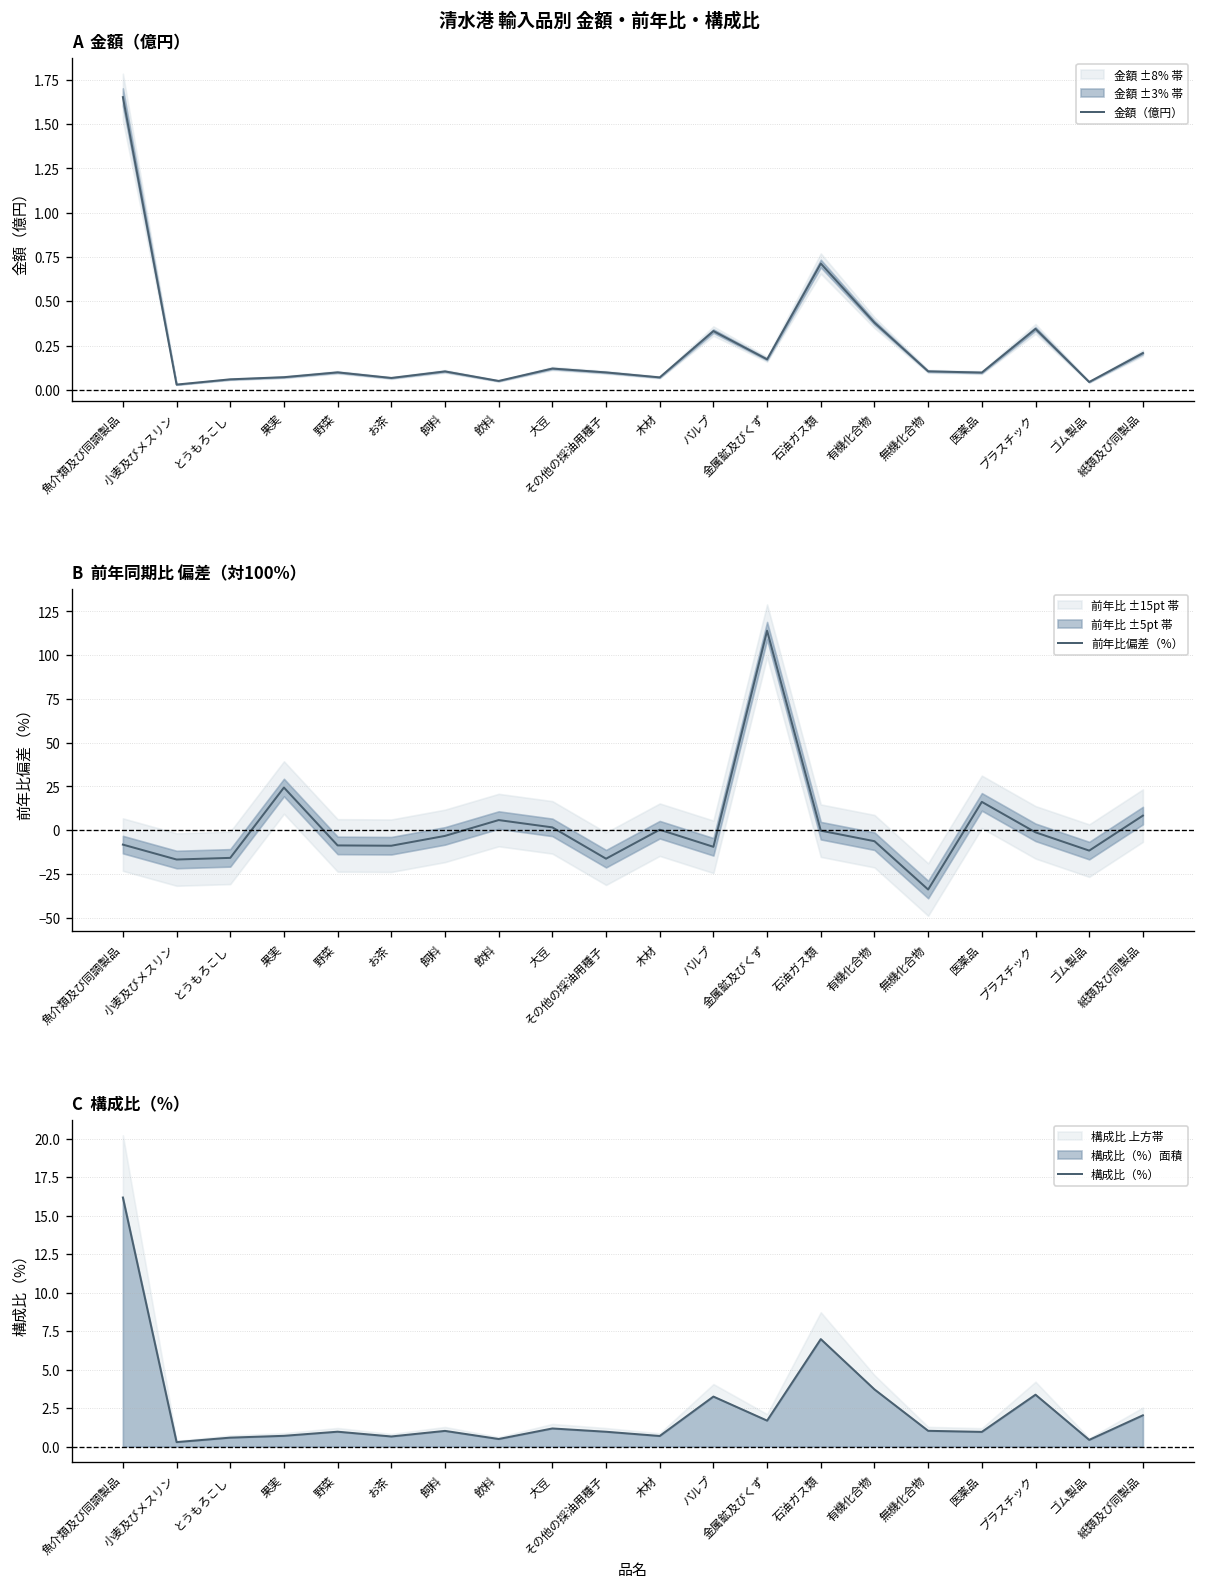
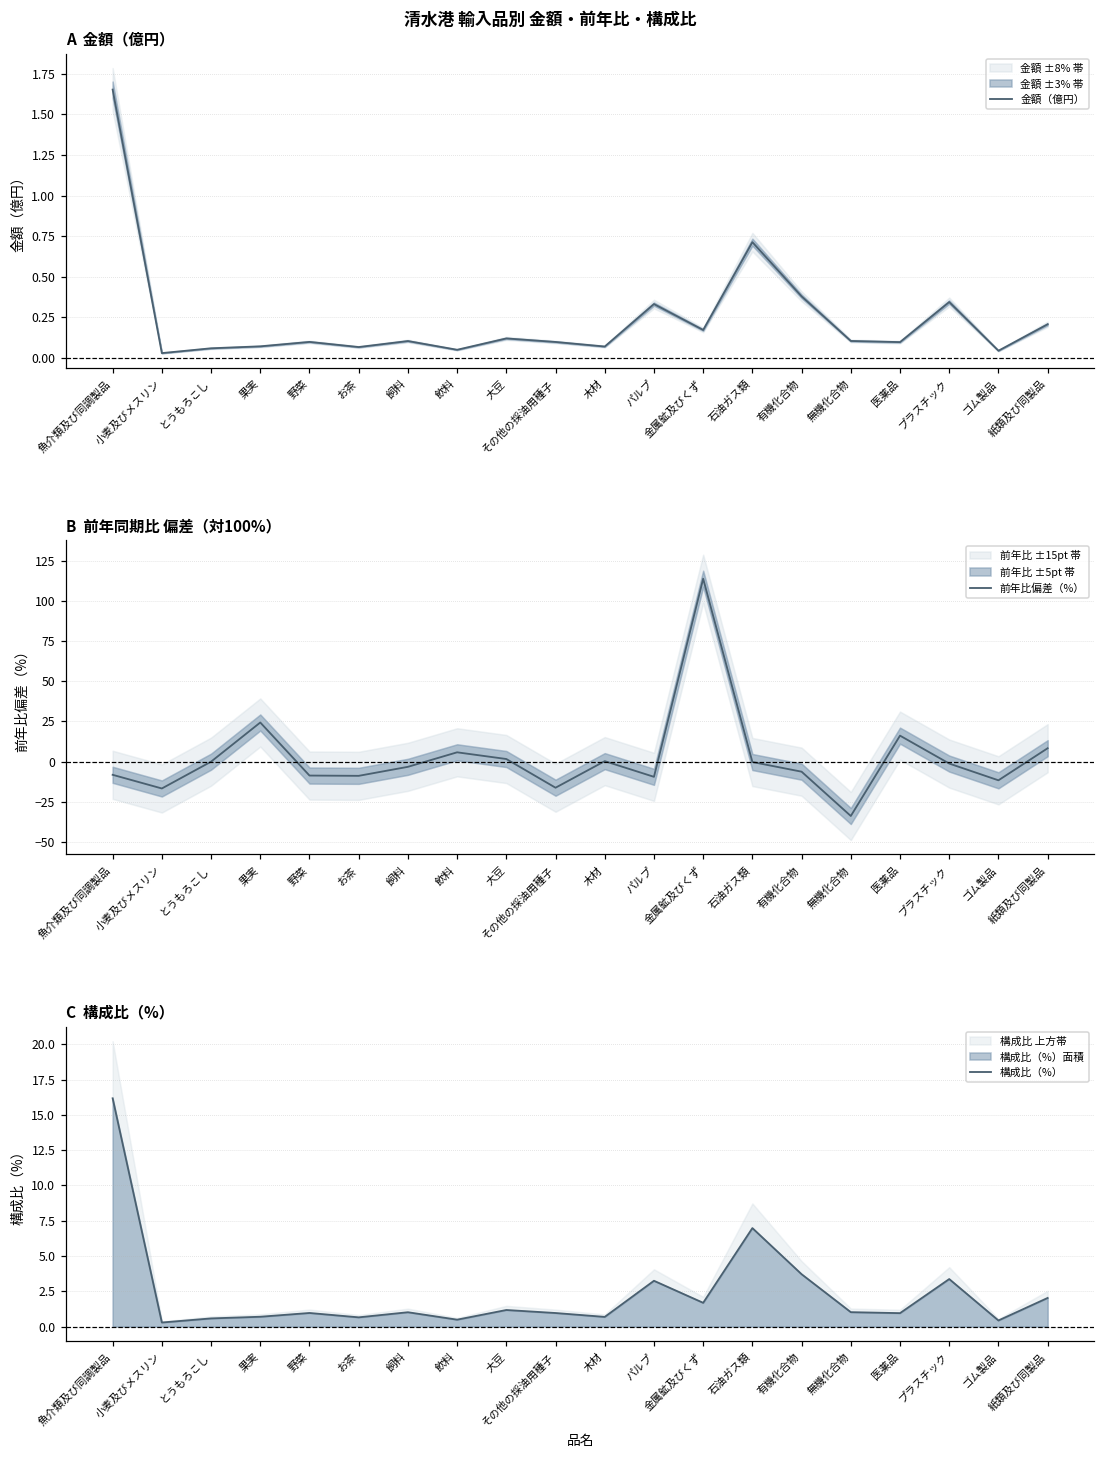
B 前年同期比 偏差（対100%）, 前年比偏差（%）, とうもろこし: -16 -> 0
